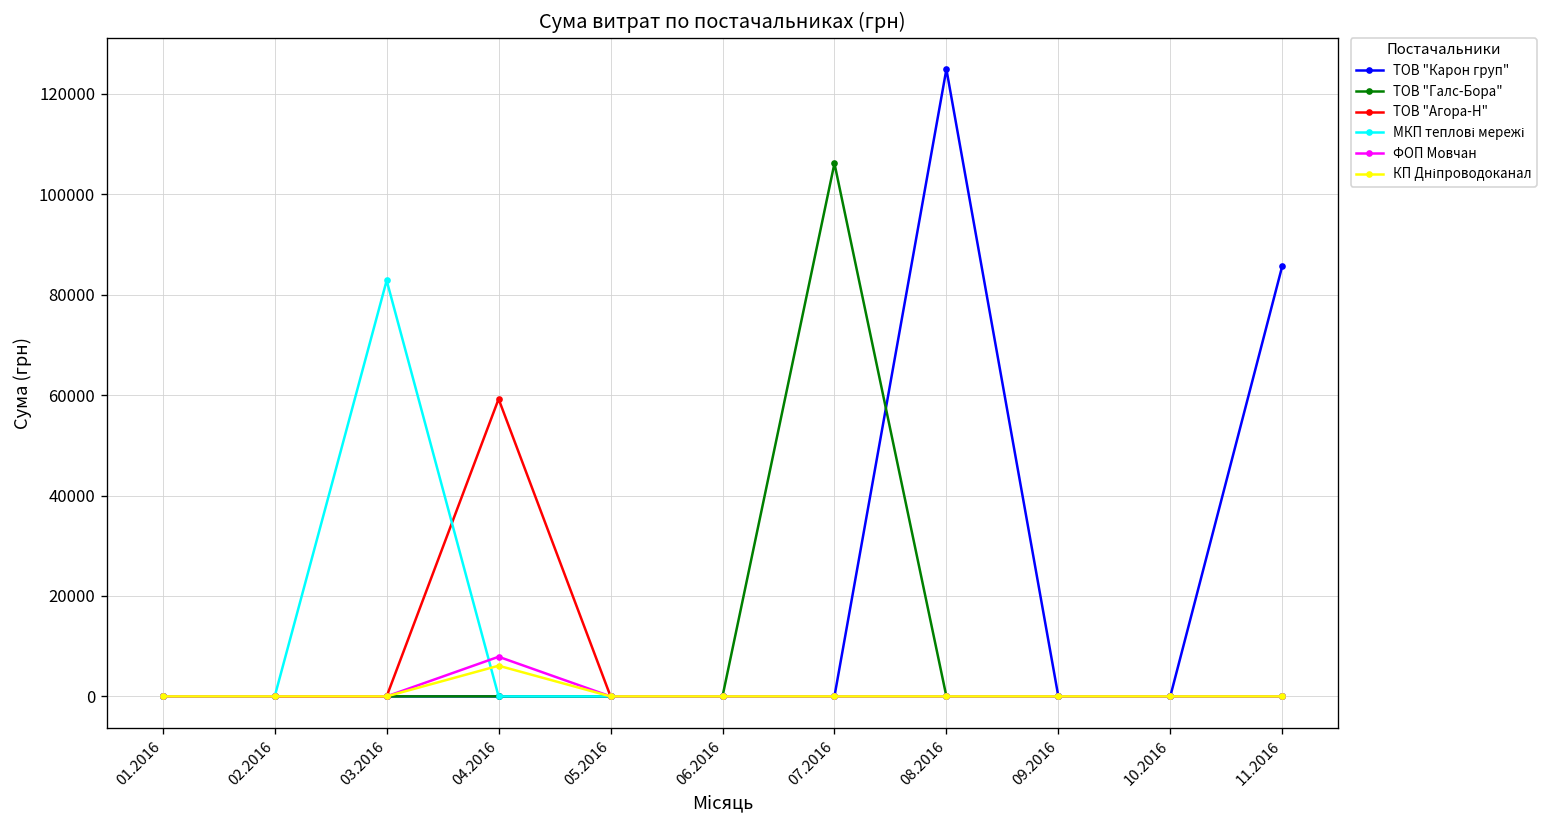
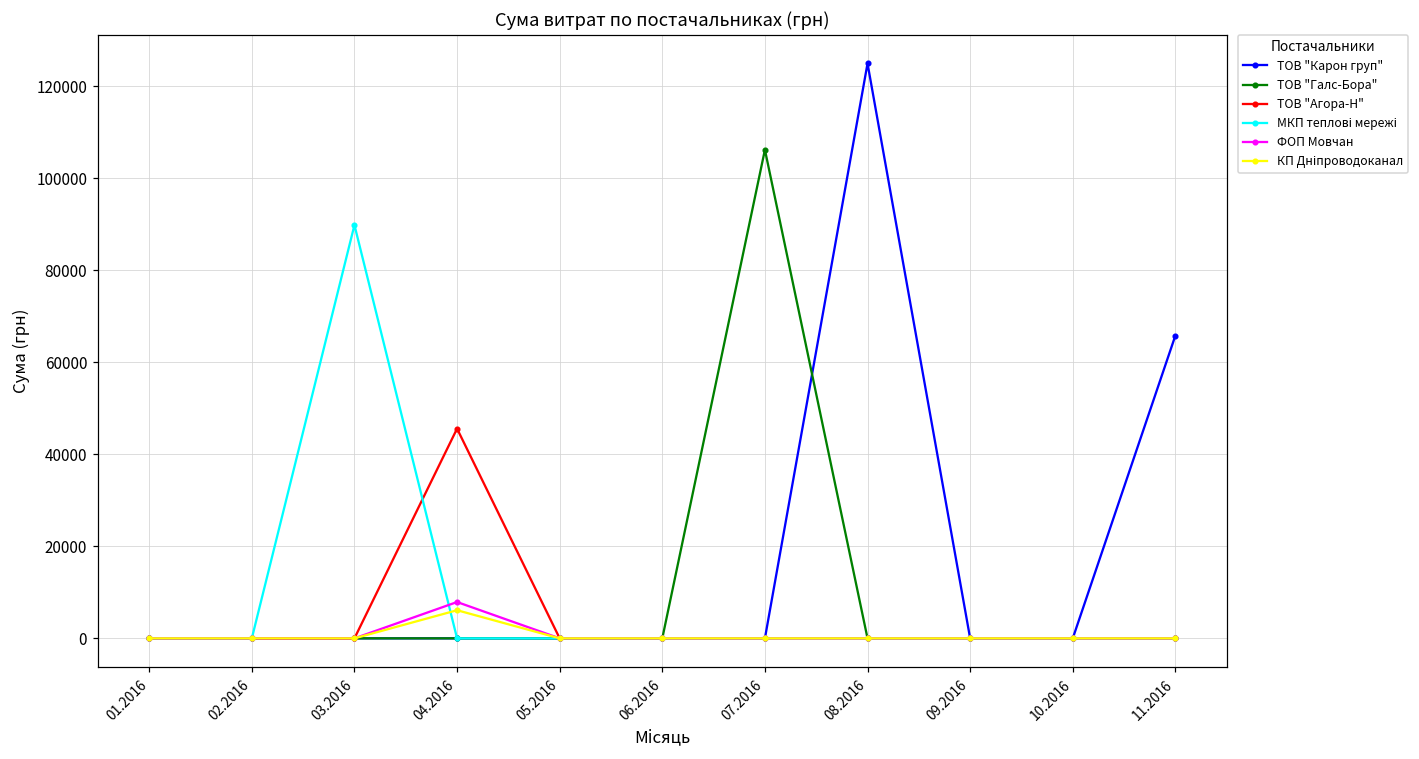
МКП теплові мережі, 03.2016: 83000 -> 90000
ТОВ "Агора-Н", 04.2016: 59000 -> 46000
ТОВ "Карон груп", 11.2016: 86000 -> 66000
